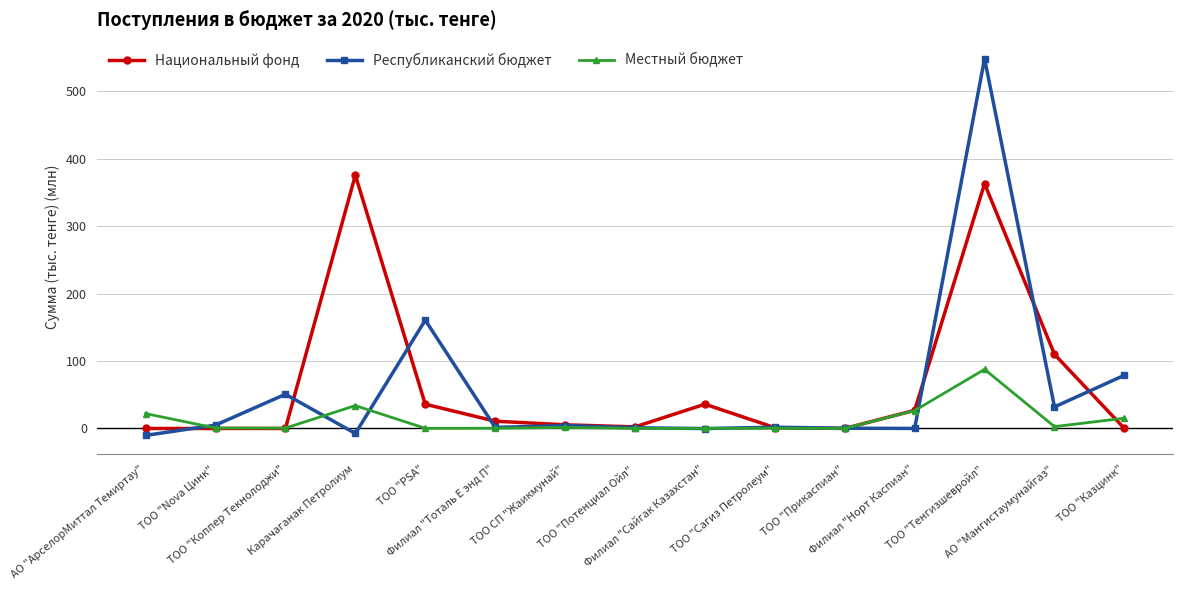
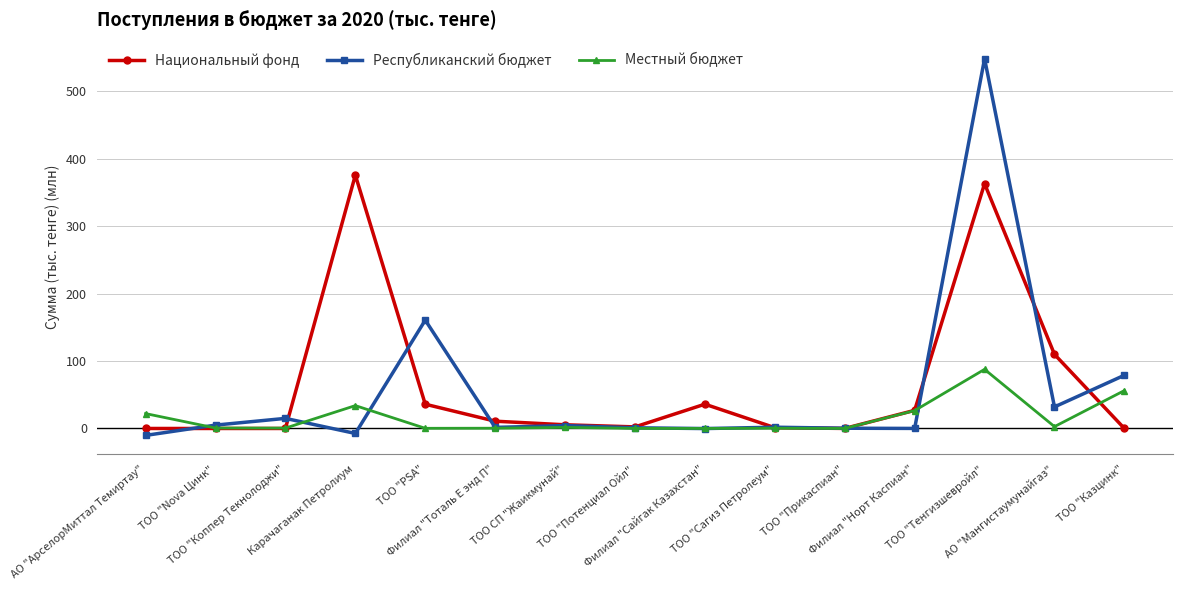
Республиканский бюджет, ТОО "Коппер Текнолоджи": 50 -> 10
Местный бюджет, ТОО "Казцинк": 20 -> 60
